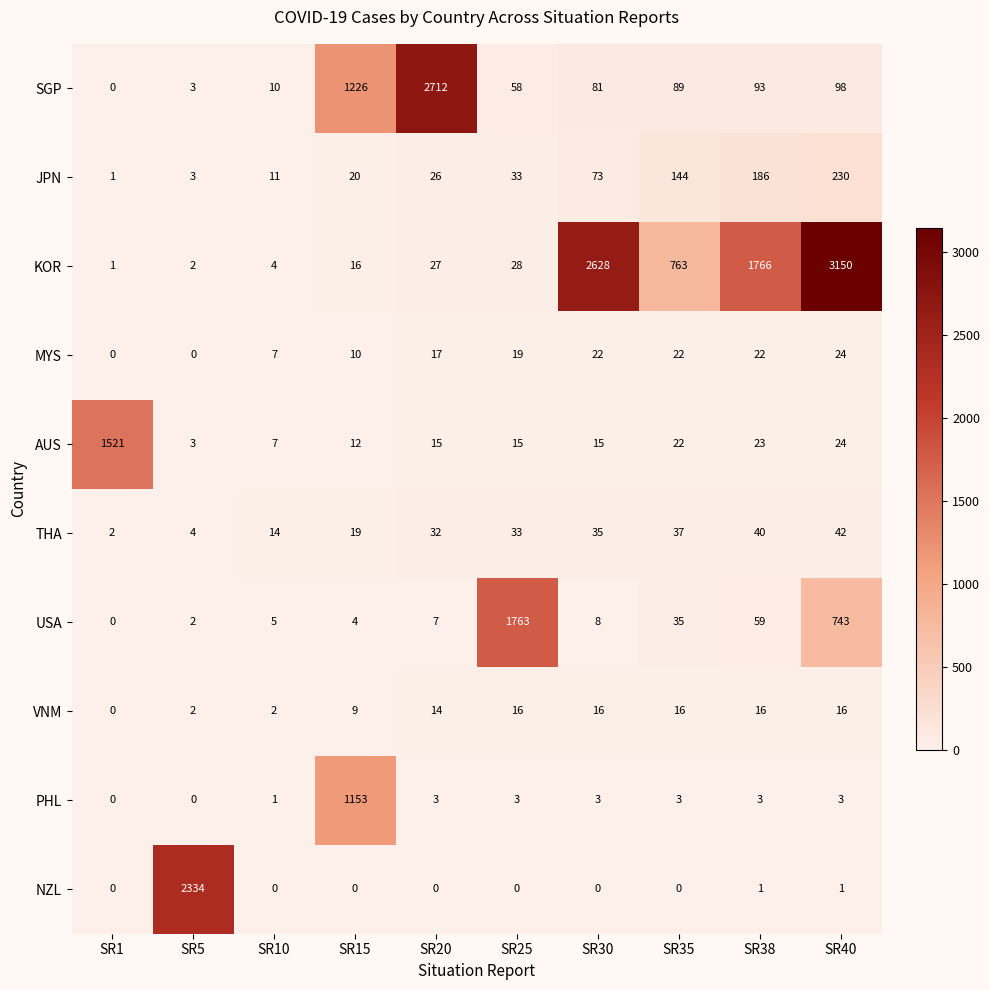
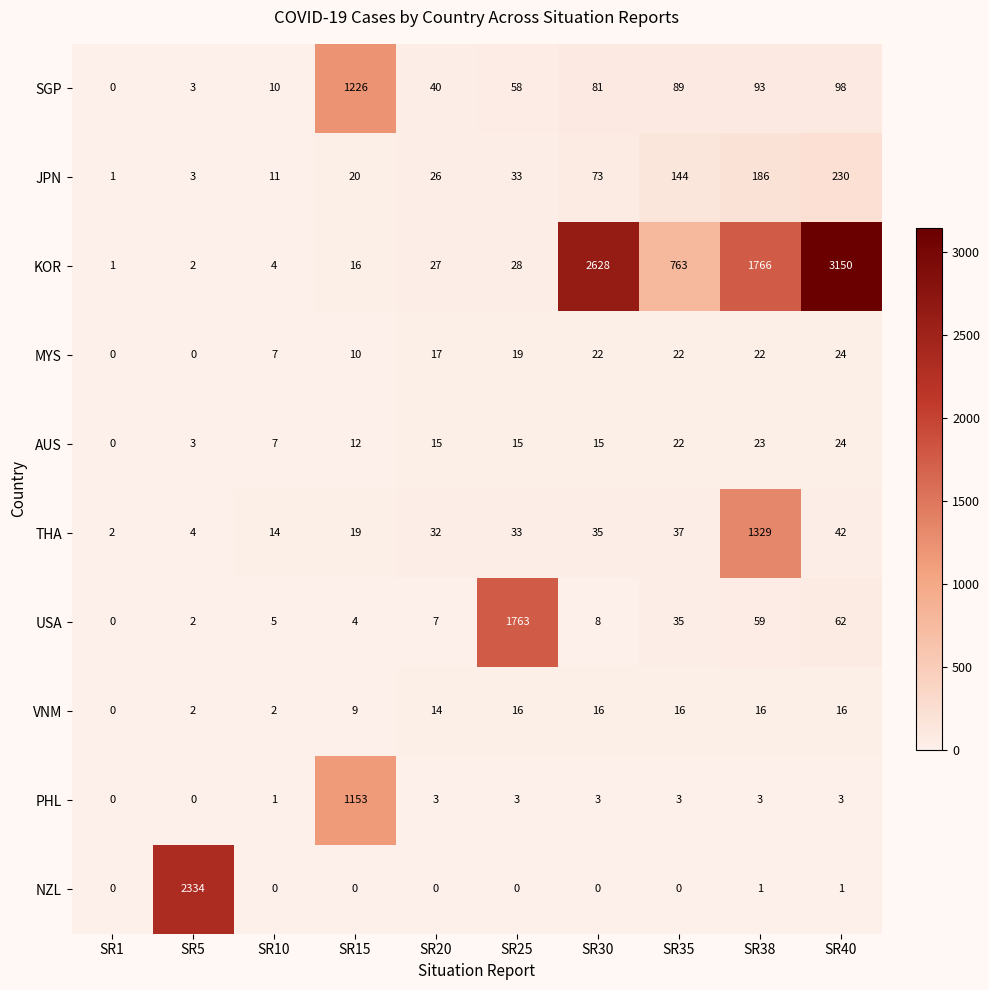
SGP, SR20: 2712 -> 40
AUS, SR1: 1521 -> 0
THA, SR38: 40 -> 1329
USA, SR40: 743 -> 62
